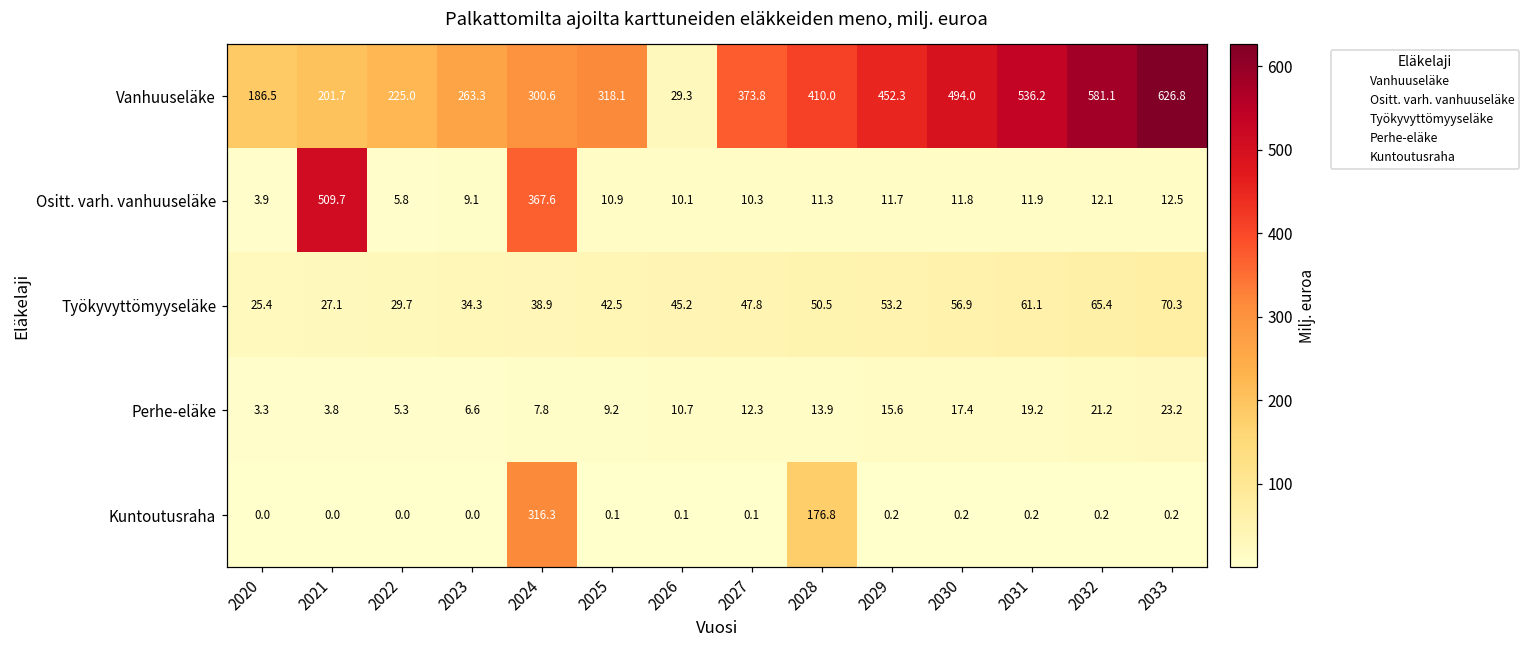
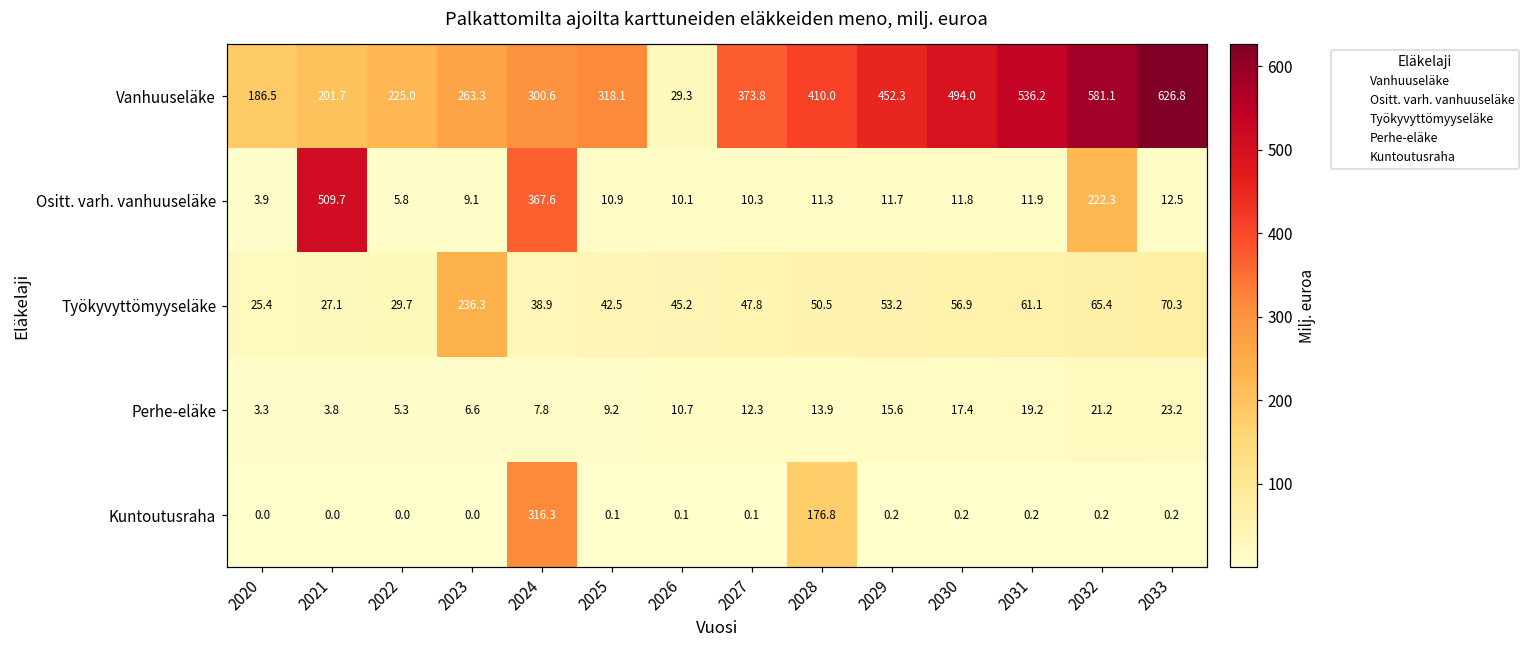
Ositt. varh. vanhuuseläke, 2032: 12.1 -> 222.3
Työkyvyttömyyseläke, 2023: 34.3 -> 236.3
